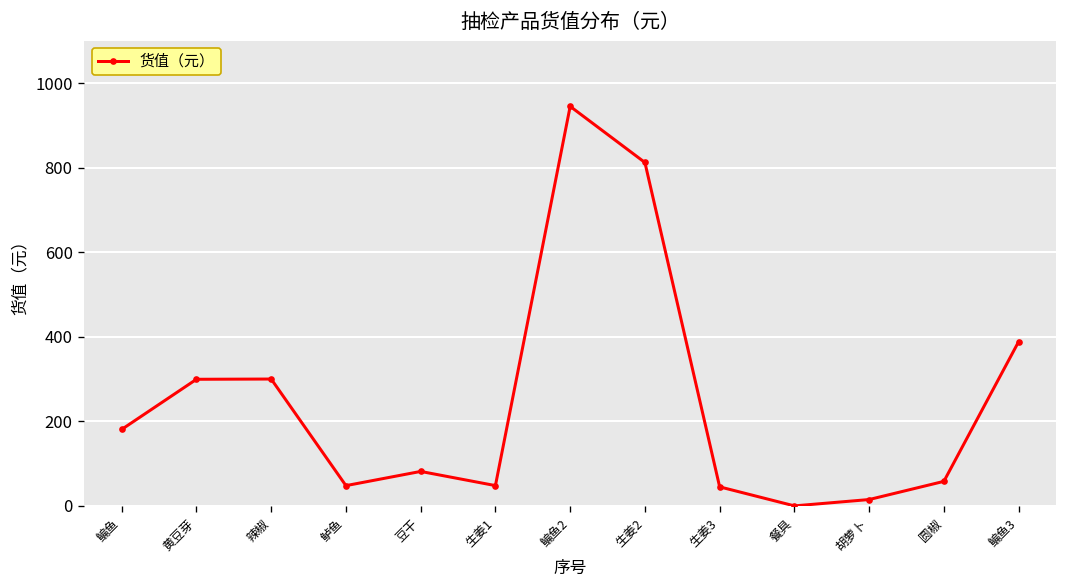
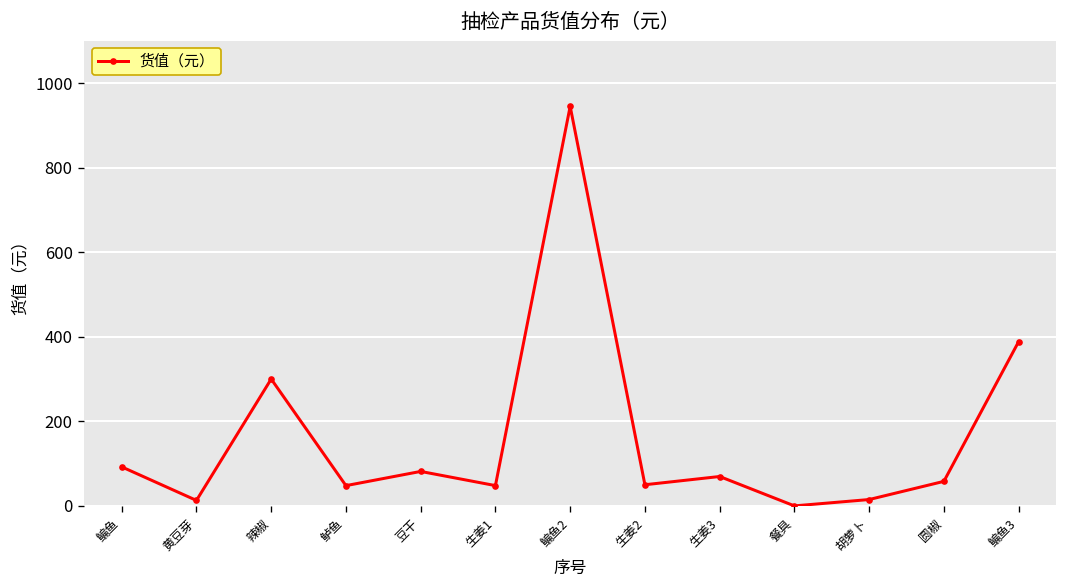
鳊鱼: 180 -> 90
黄豆芽: 300 -> 10
生姜2: 810 -> 50
生姜3: 50 -> 70
